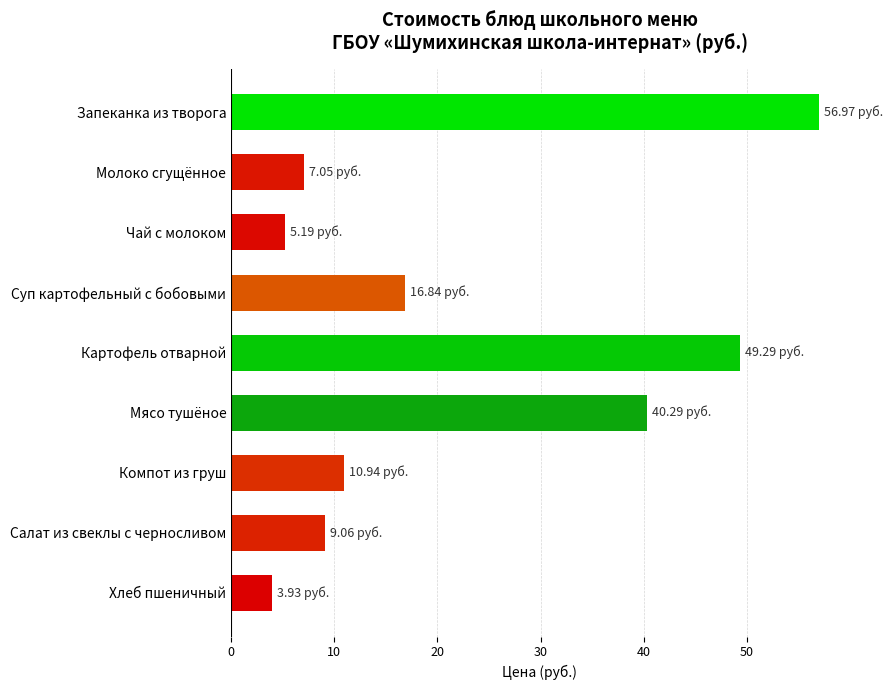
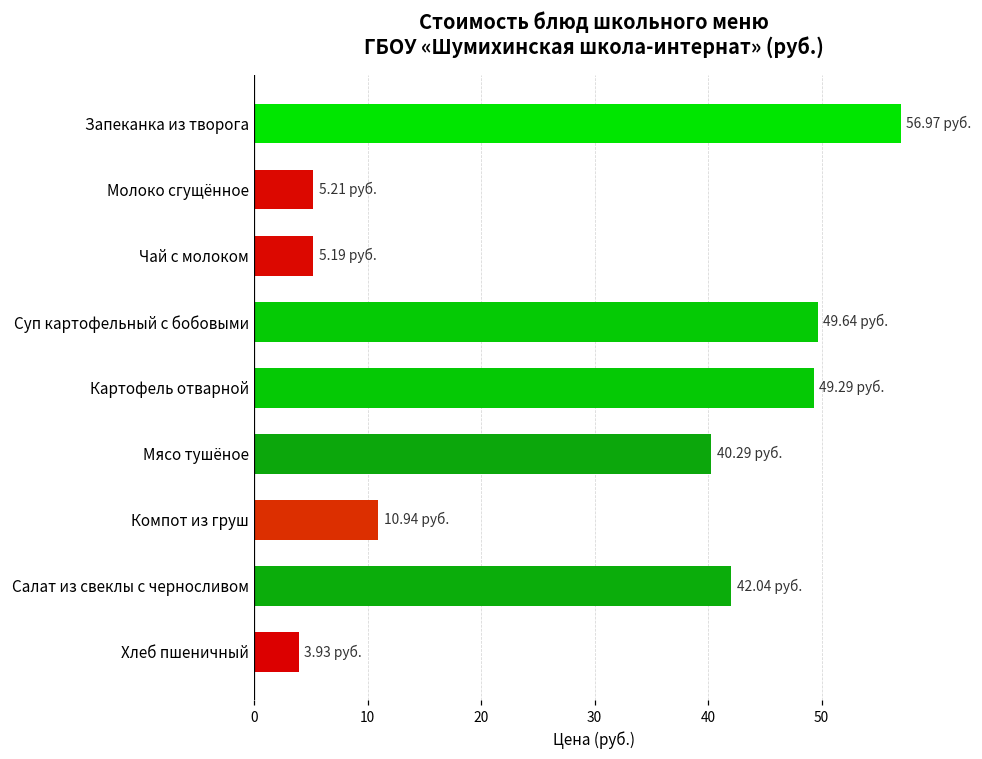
Молоко сгущённое: 7.05 -> 5.21
Суп картофельный с бобовыми: 16.84 -> 49.64
Салат из свеклы с черносливом: 9.06 -> 42.04
